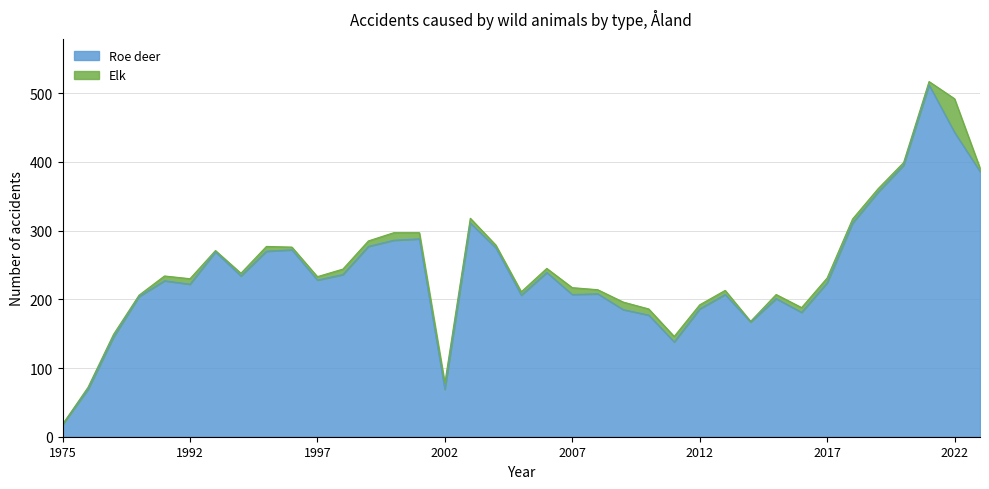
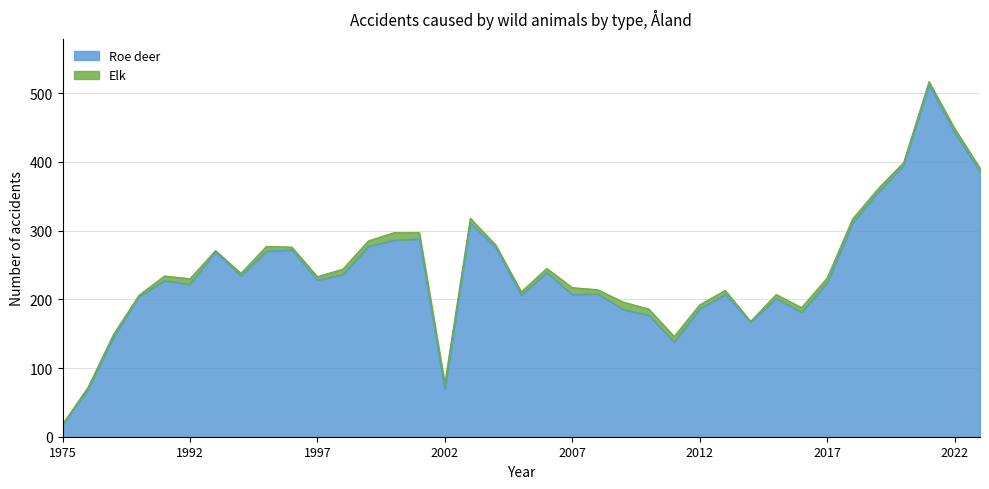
Elk, 2022: 50 -> 10
